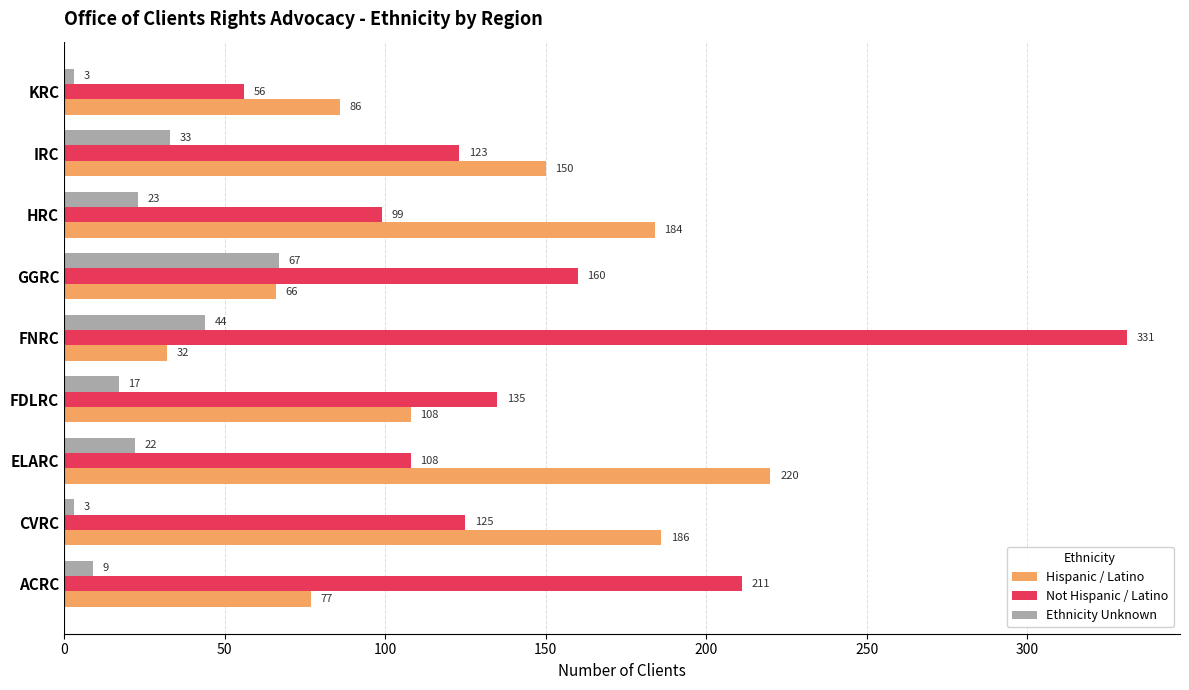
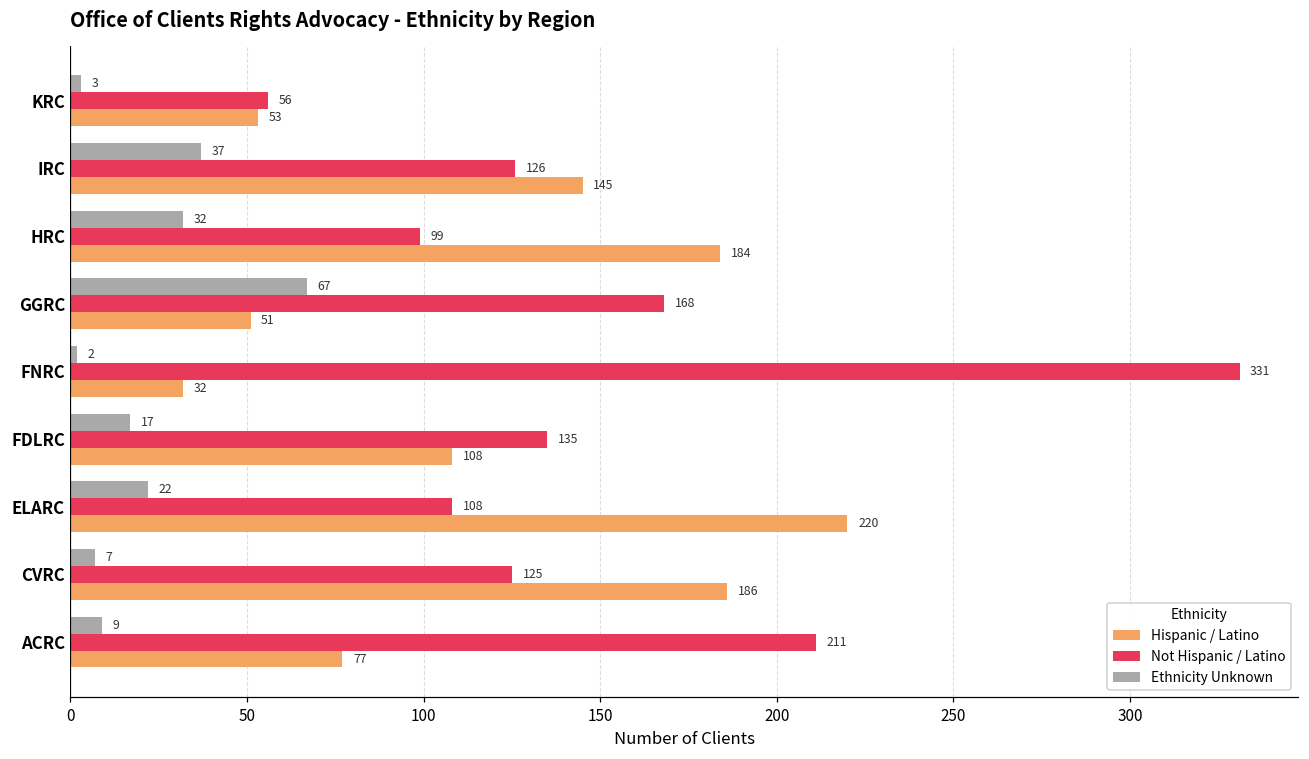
Hispanic / Latino, KRC: 86 -> 53
Ethnicity Unknown, IRC: 33 -> 37
Not Hispanic / Latino, IRC: 123 -> 126
Hispanic / Latino, IRC: 150 -> 145
Ethnicity Unknown, HRC: 23 -> 32
Not Hispanic / Latino, GGRC: 160 -> 168
Hispanic / Latino, GGRC: 66 -> 51
Ethnicity Unknown, FNRC: 44 -> 2
Ethnicity Unknown, CVRC: 3 -> 7
